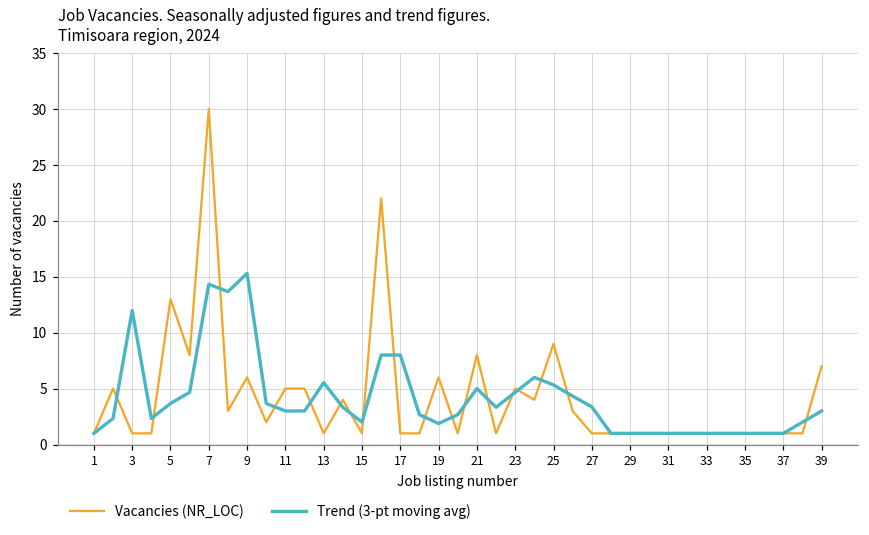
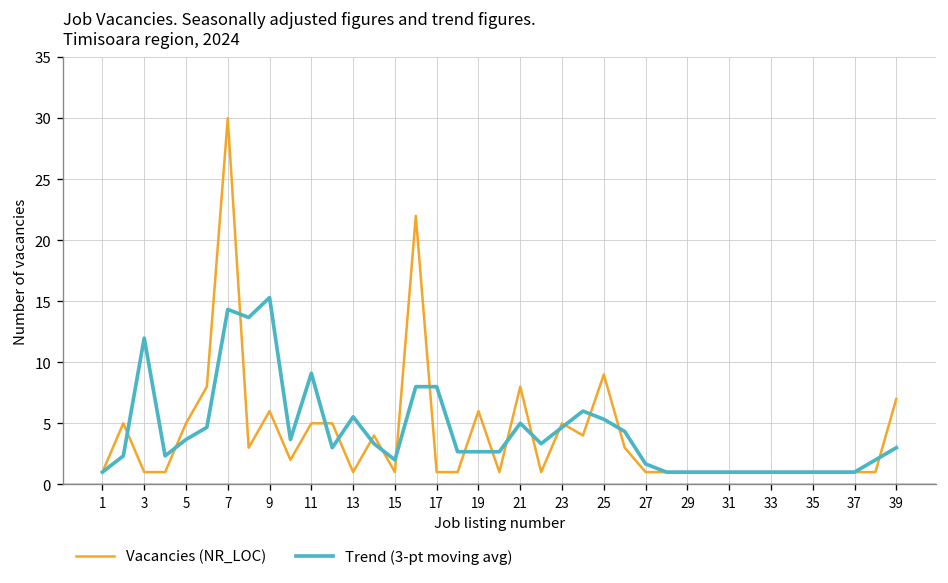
Vacancies (NR_LOC), 5: 13 -> 5
Trend (3-pt moving avg), 11: 3.0 -> 9.1
Trend (3-pt moving avg), 19: 1.9 -> 2.7
Trend (3-pt moving avg), 27: 3.4 -> 1.7
